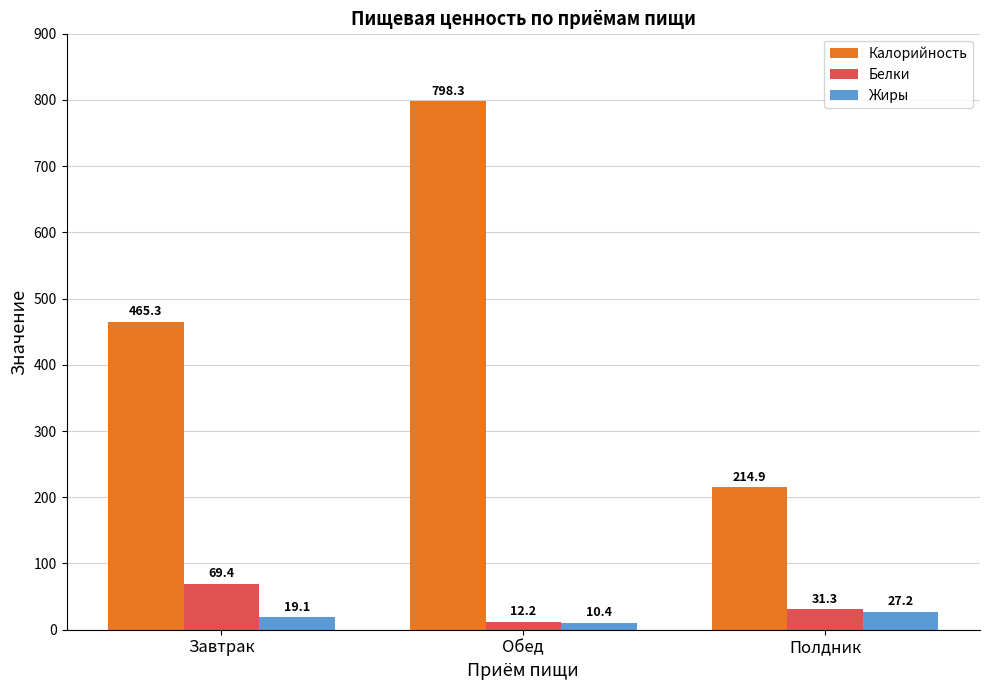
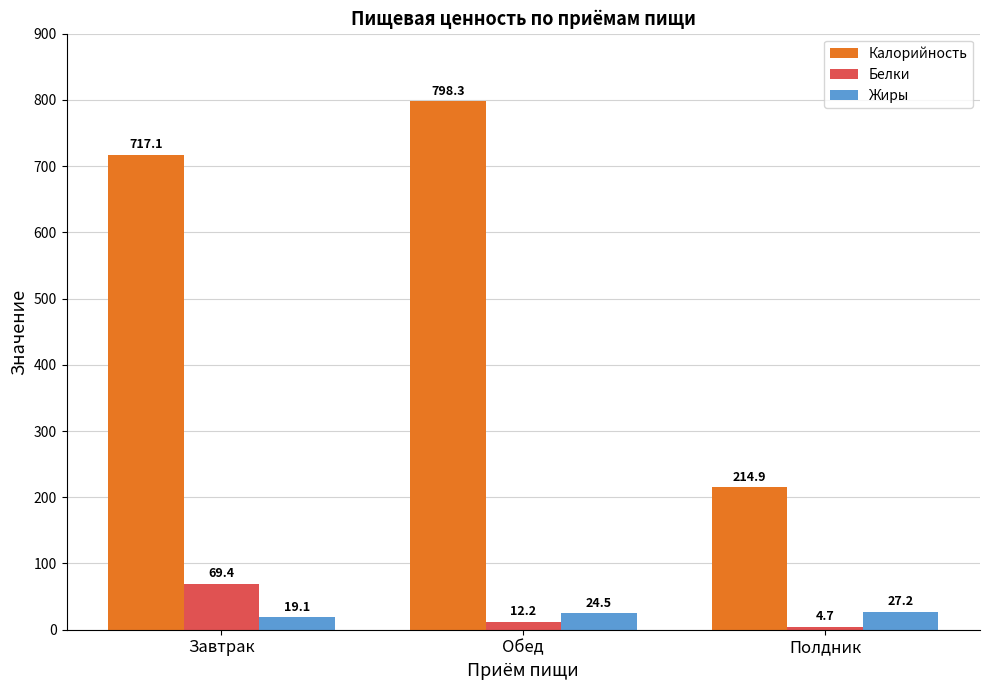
Калорийность, Завтрак: 465.3 -> 717.1
Жиры, Обед: 10.4 -> 24.5
Белки, Полдник: 31.3 -> 4.7
